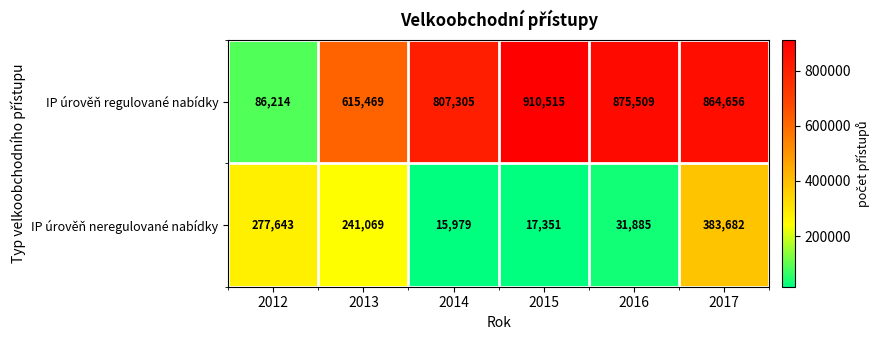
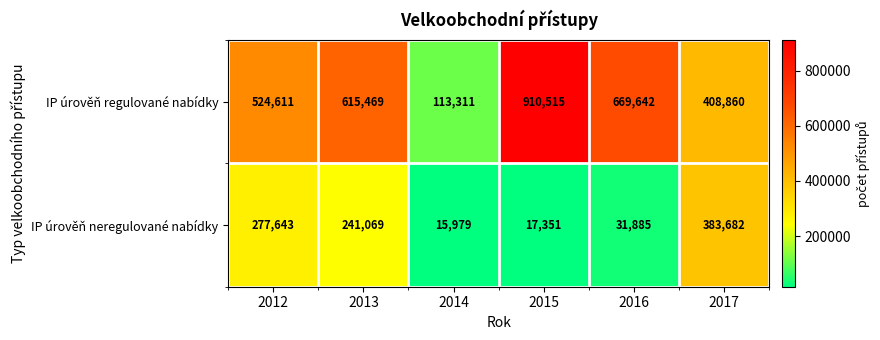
IP úrověň regulované nabídky, 2012: 86,214 -> 524,611
IP úrověň regulované nabídky, 2014: 807,305 -> 113,311
IP úrověň regulované nabídky, 2016: 875,509 -> 669,642
IP úrověň regulované nabídky, 2017: 864,656 -> 408,860
